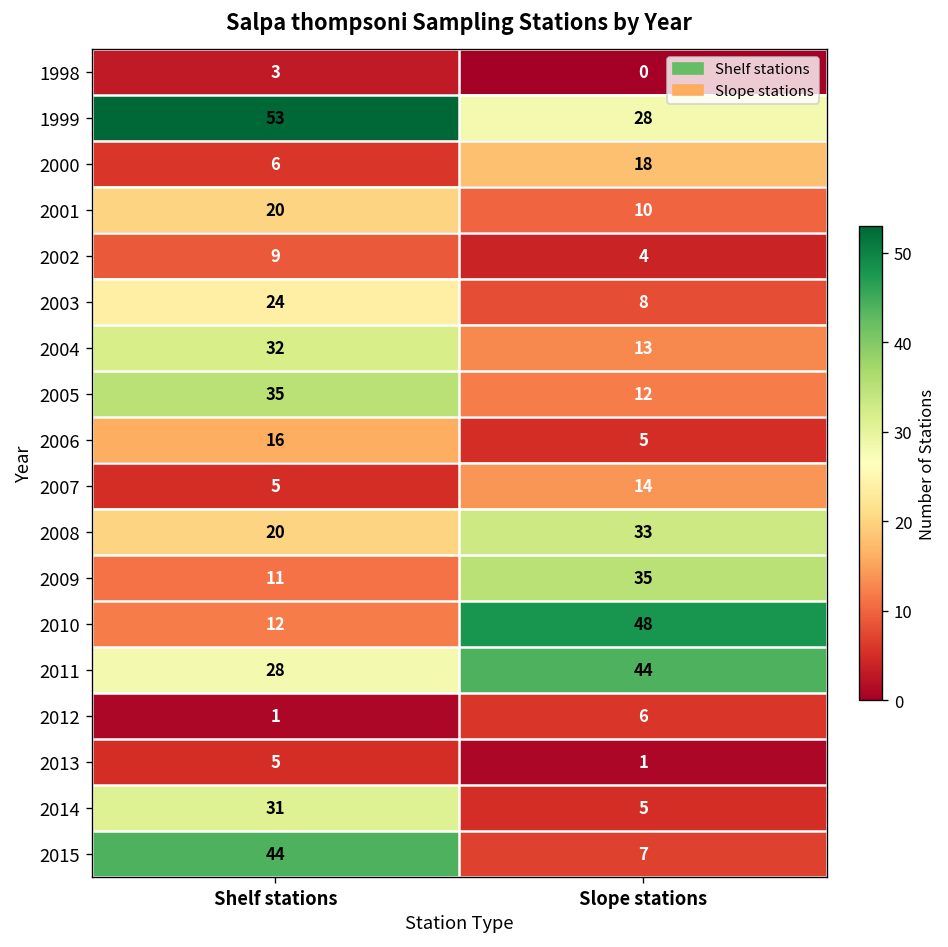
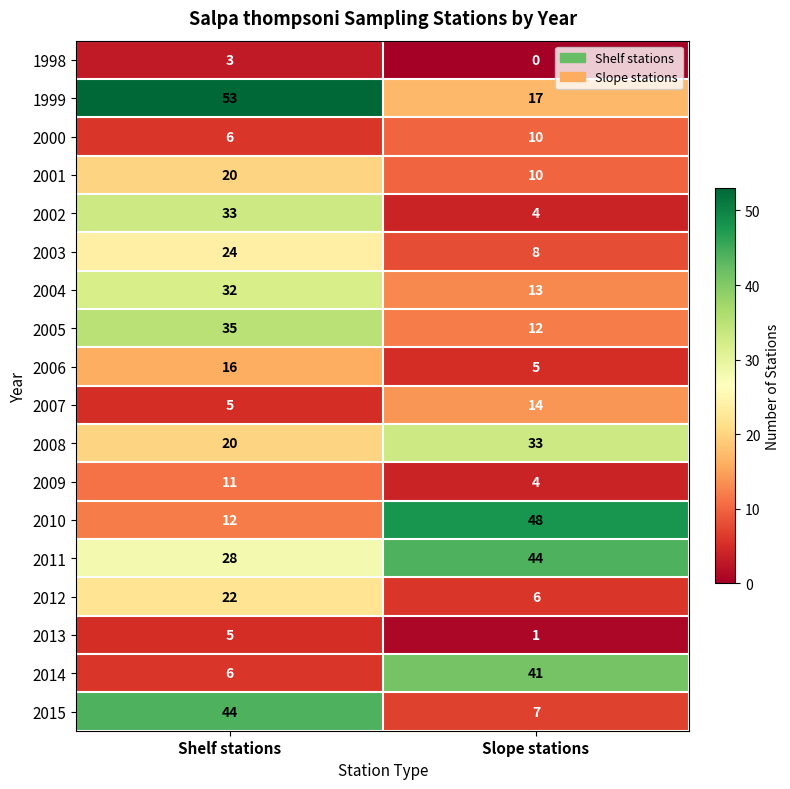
1999, Slope stations: 28 -> 17
2000, Slope stations: 18 -> 10
2002, Shelf stations: 9 -> 33
2009, Slope stations: 35 -> 4
2012, Shelf stations: 1 -> 22
2014, Shelf stations: 31 -> 6
2014, Slope stations: 5 -> 41
